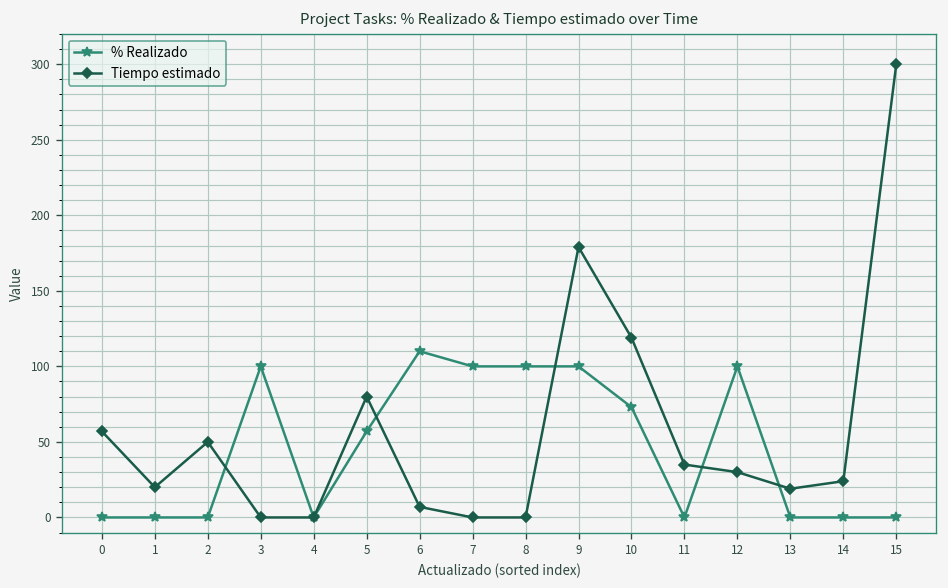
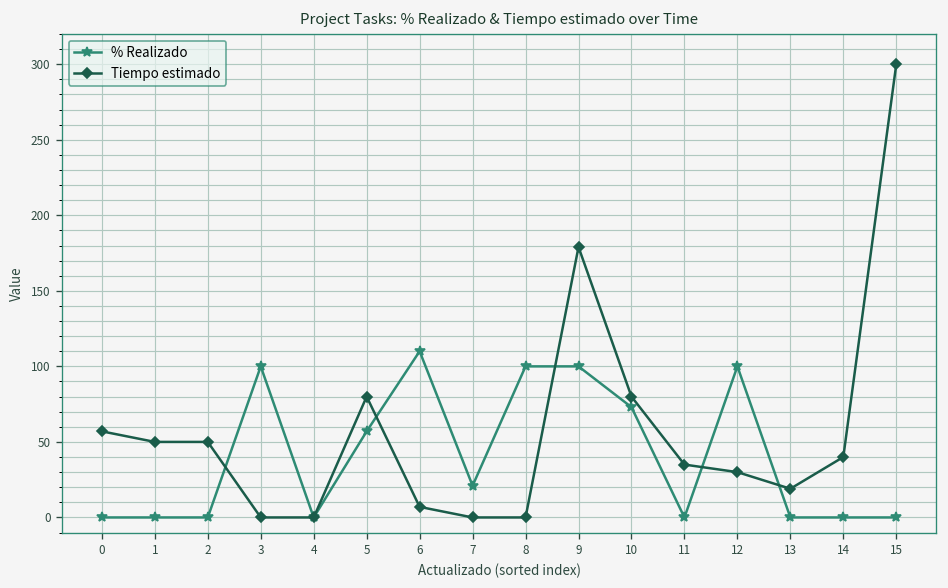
Tiempo estimado, 1: 20 -> 50
% Realizado, 7: 100 -> 21
Tiempo estimado, 10: 119 -> 80
Tiempo estimado, 14: 24 -> 40
